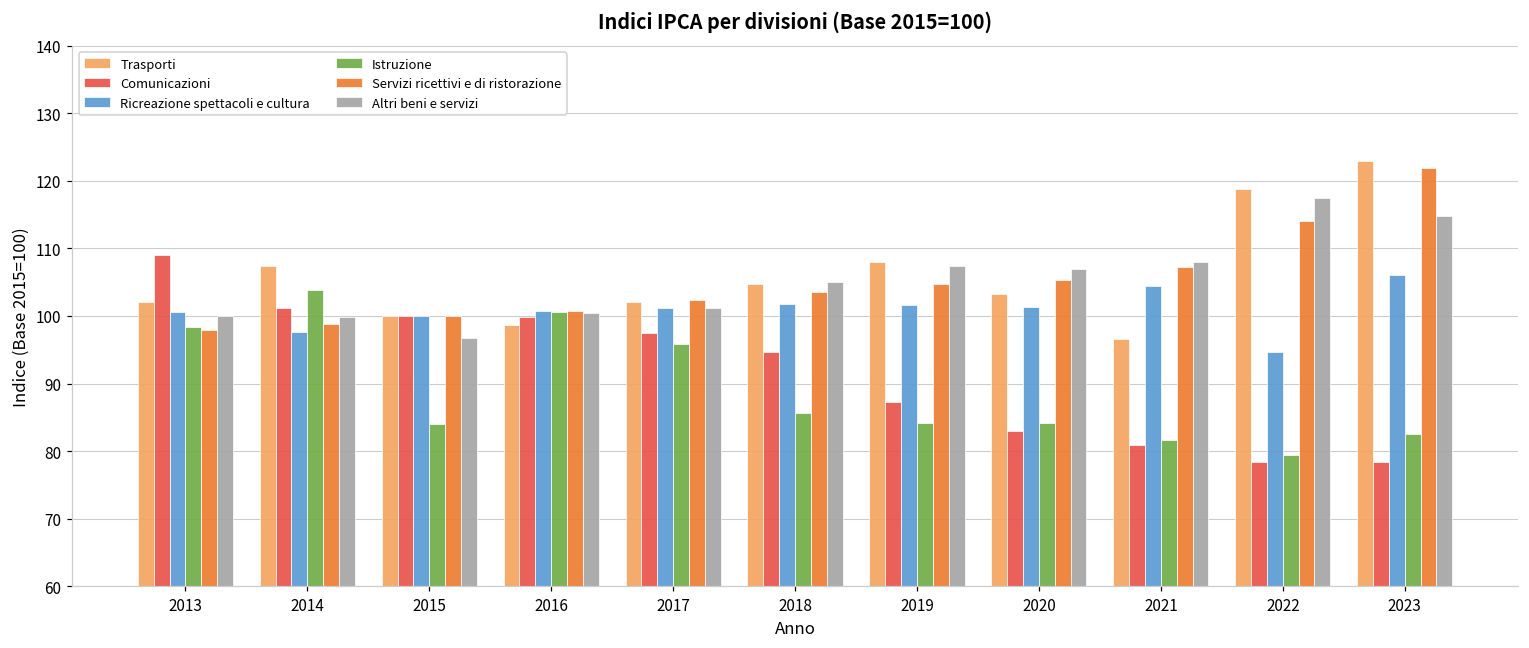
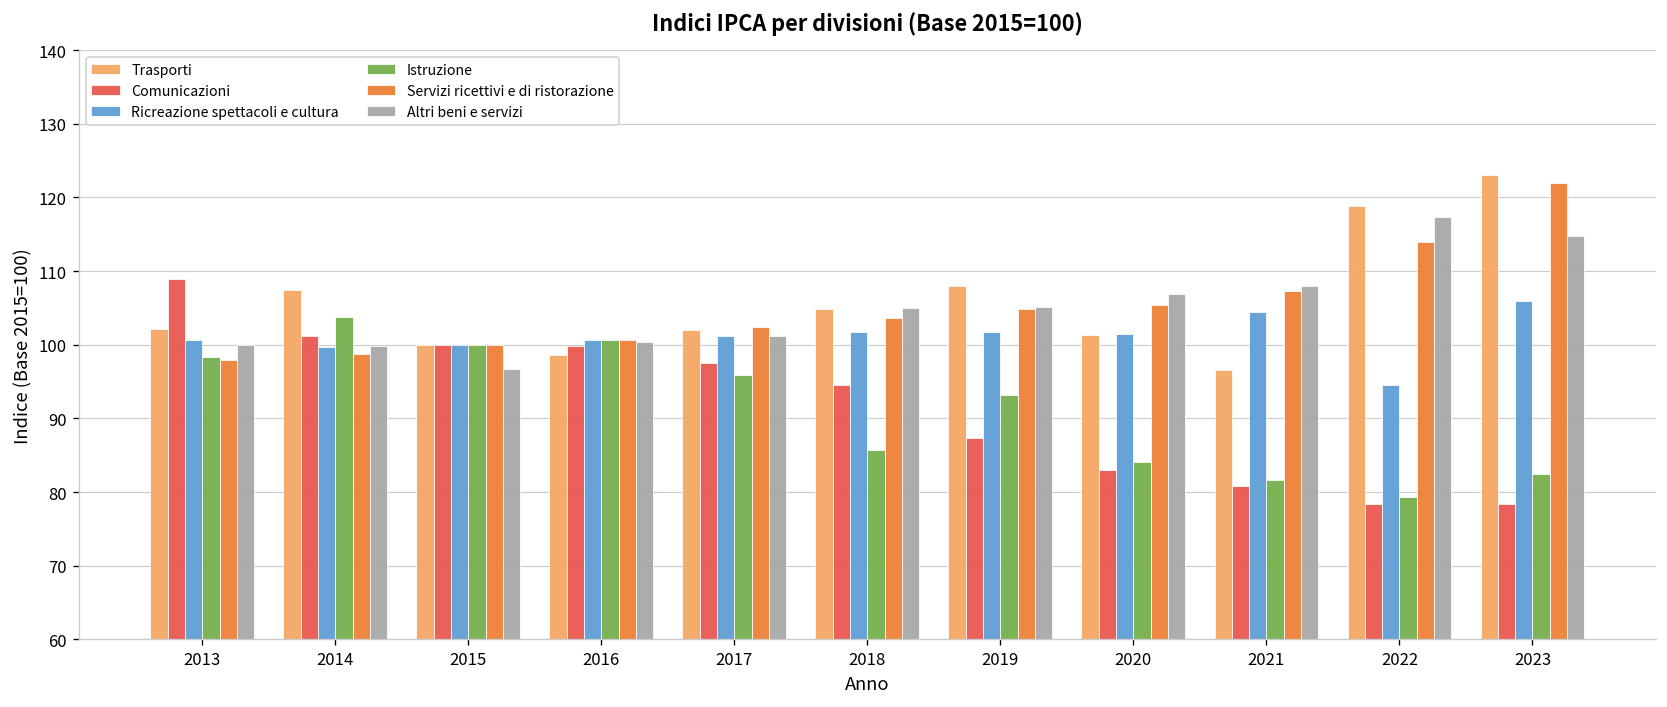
Ricreazione spettacoli e cultura, 2014: 98 -> 100
Istruzione, 2015: 84 -> 100
Istruzione, 2019: 84 -> 93
Altri beni e servizi, 2019: 107 -> 105
Trasporti, 2020: 103 -> 101
